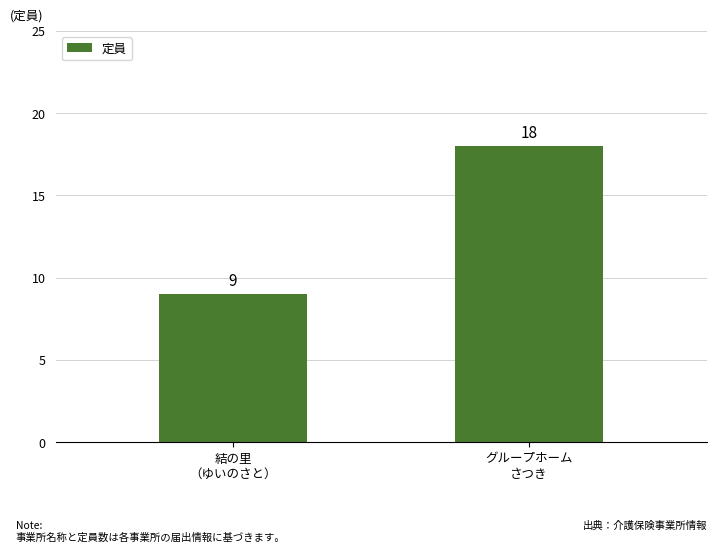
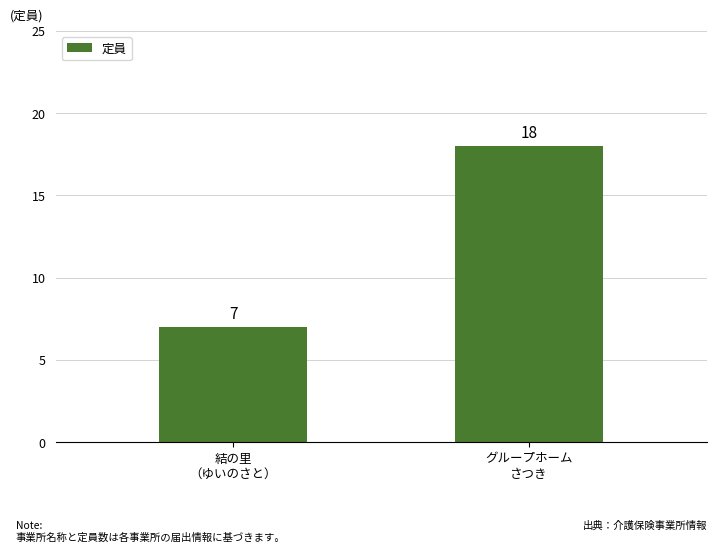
結の里 （ゆいのさと）: 9 -> 7
